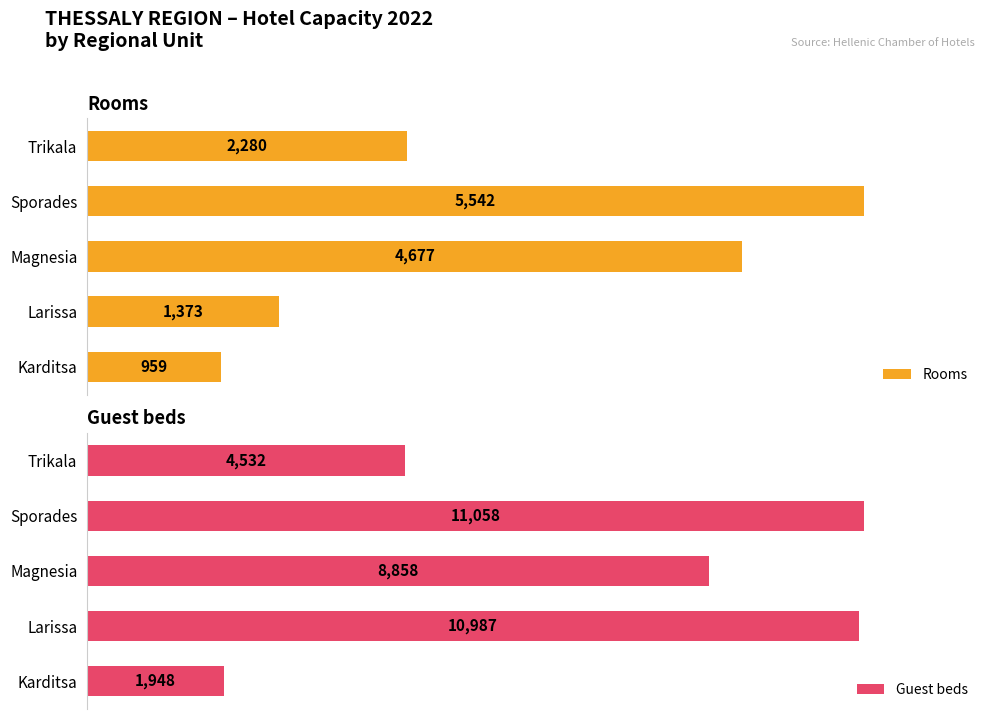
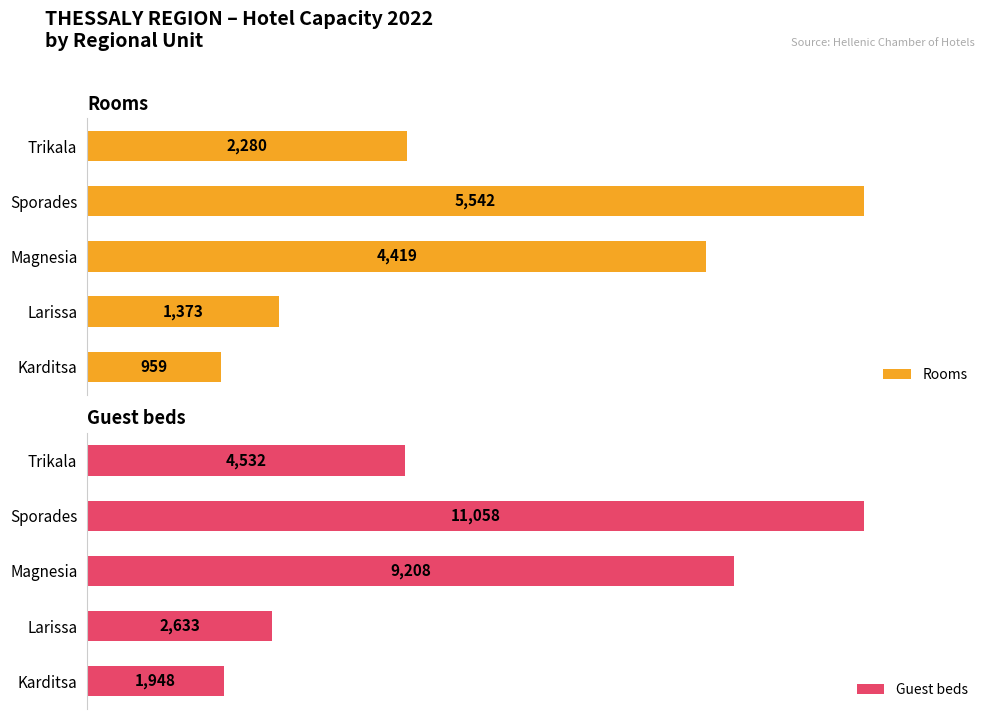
Rooms, Magnesia: 4,677 -> 4,419
Guest beds, Magnesia: 8,858 -> 9,208
Guest beds, Larissa: 10,987 -> 2,633
